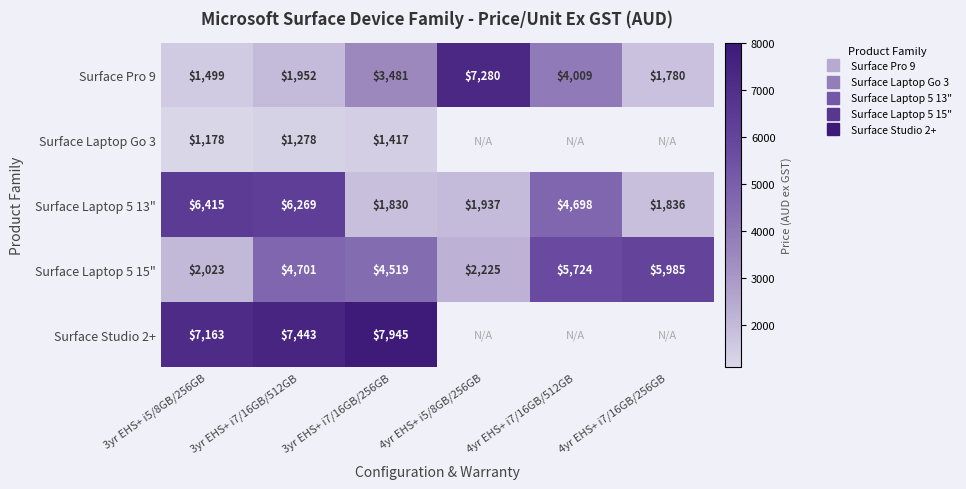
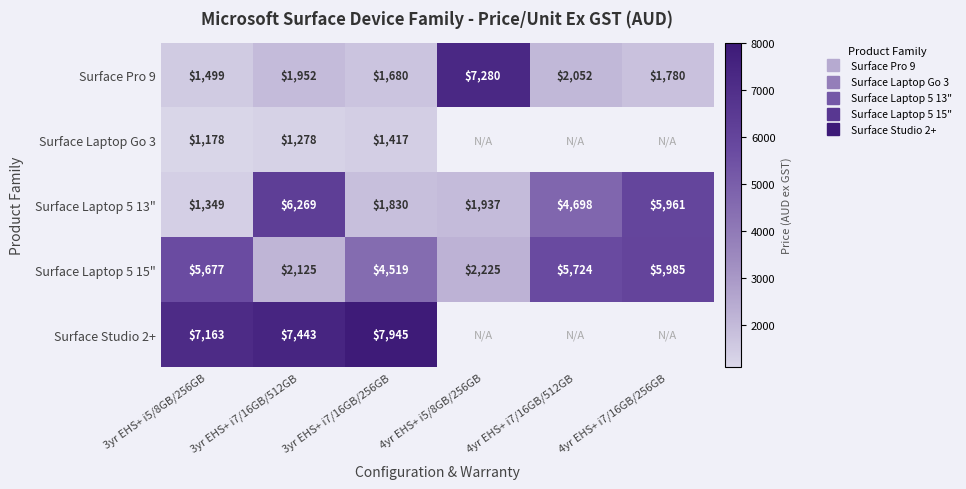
Surface Pro 9, 3yr EHS+ i7/16GB/256GB: $3,481 -> $1,680
Surface Pro 9, 4yr EHS+ i7/16GB/512GB: $4,009 -> $2,052
Surface Laptop 5 13", 3yr EHS+ i5/8GB/256GB: $6,415 -> $1,349
Surface Laptop 5 13", 4yr EHS+ i7/16GB/256GB: $1,836 -> $5,961
Surface Laptop 5 15", 3yr EHS+ i5/8GB/256GB: $2,023 -> $5,677
Surface Laptop 5 15", 3yr EHS+ i7/16GB/512GB: $4,701 -> $2,125
